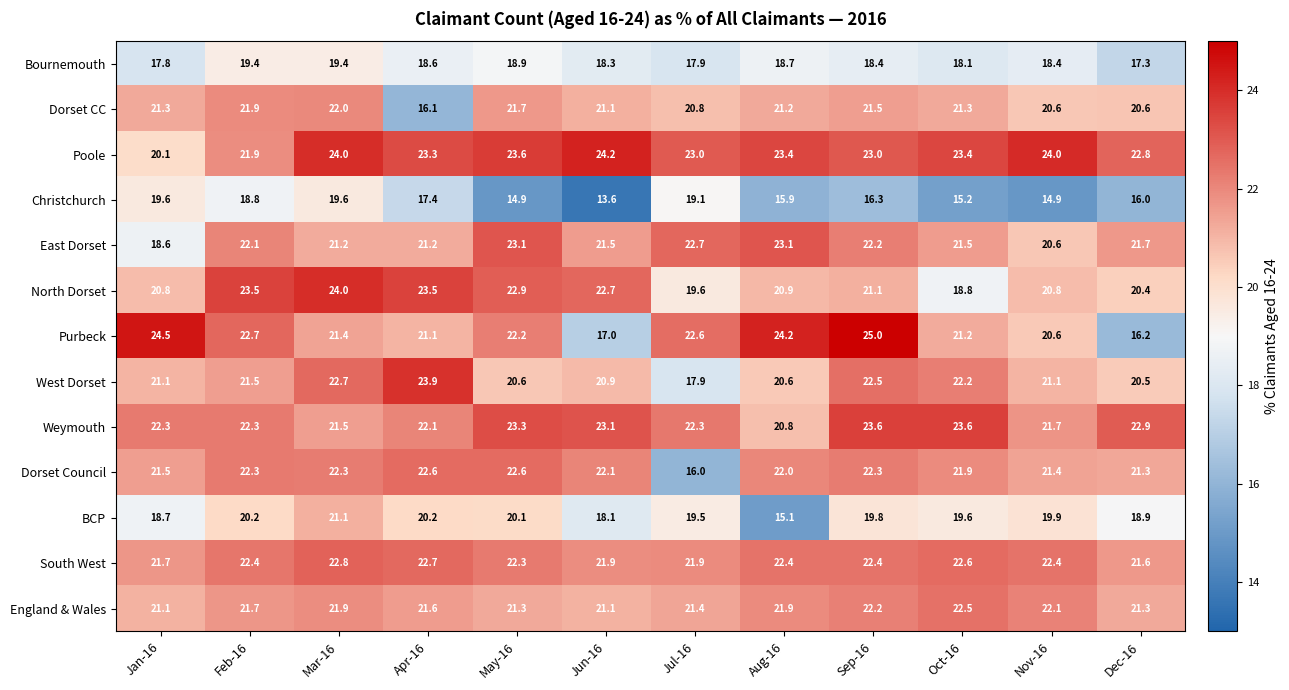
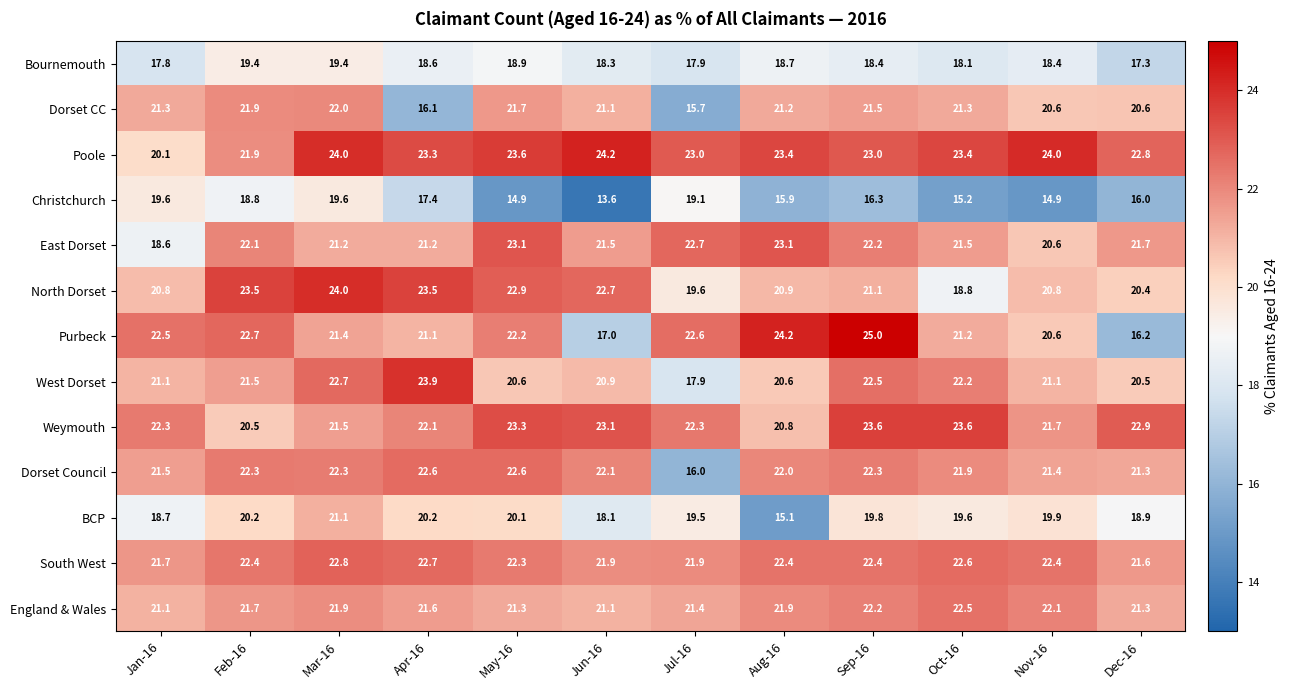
Dorset CC, Jul-16: 20.8 -> 15.7
Purbeck, Jan-16: 24.5 -> 22.5
Weymouth, Feb-16: 22.3 -> 20.5
